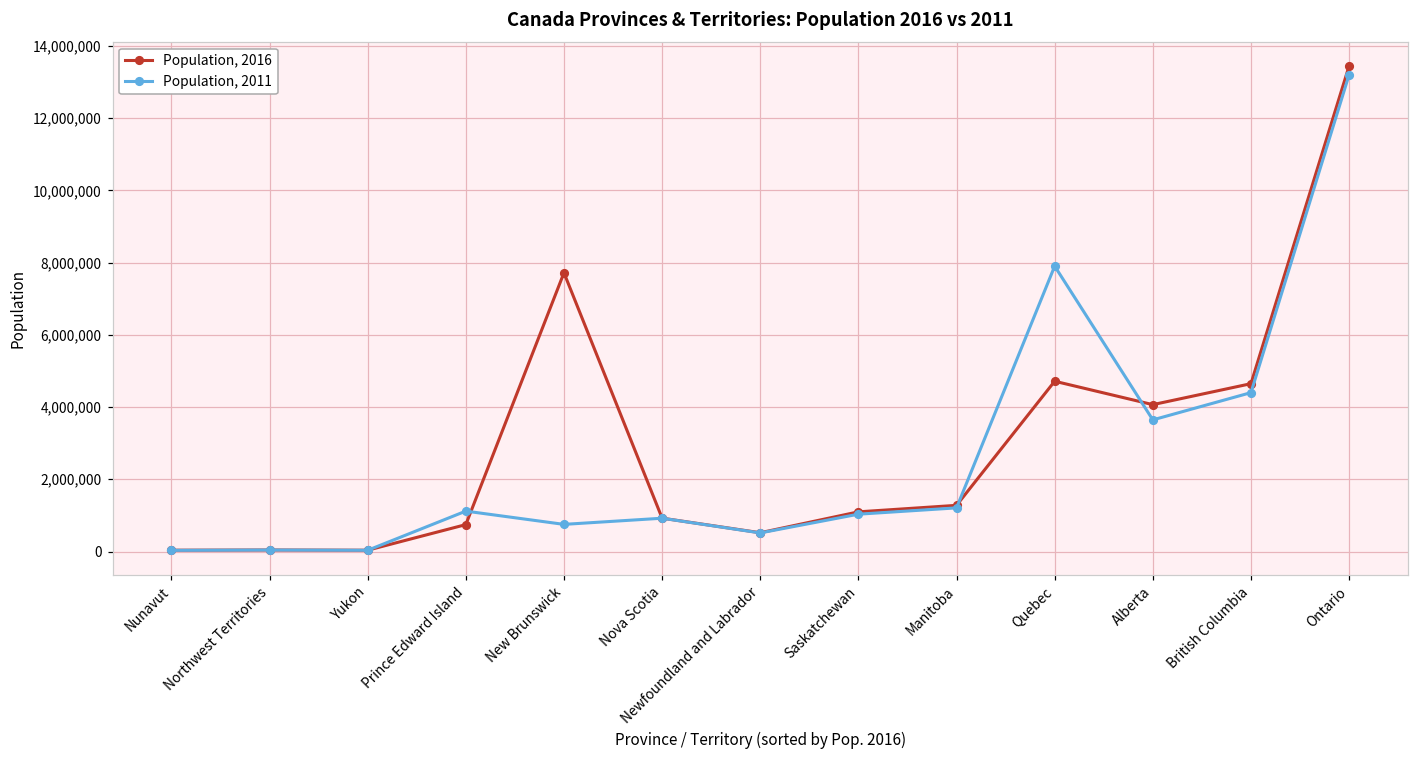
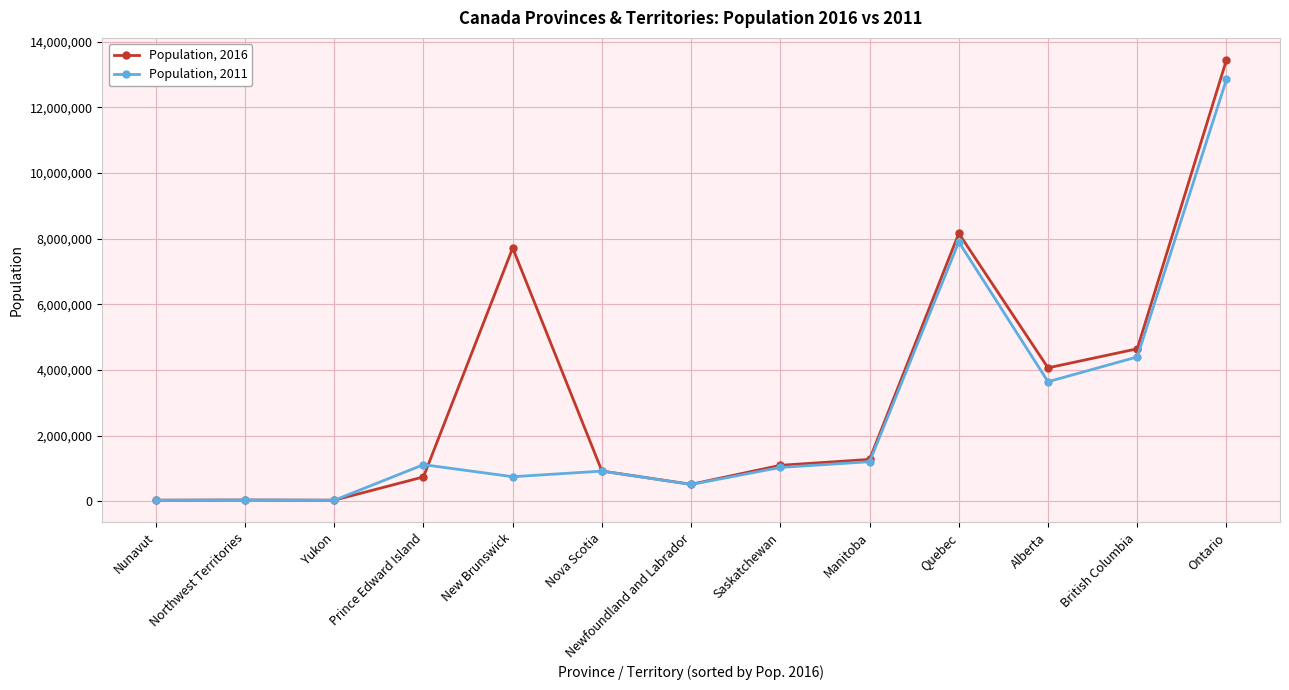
Population, 2016, Quebec: 4,700,000 -> 8,200,000
Population, 2011, Ontario: 13,200,000 -> 12,900,000
